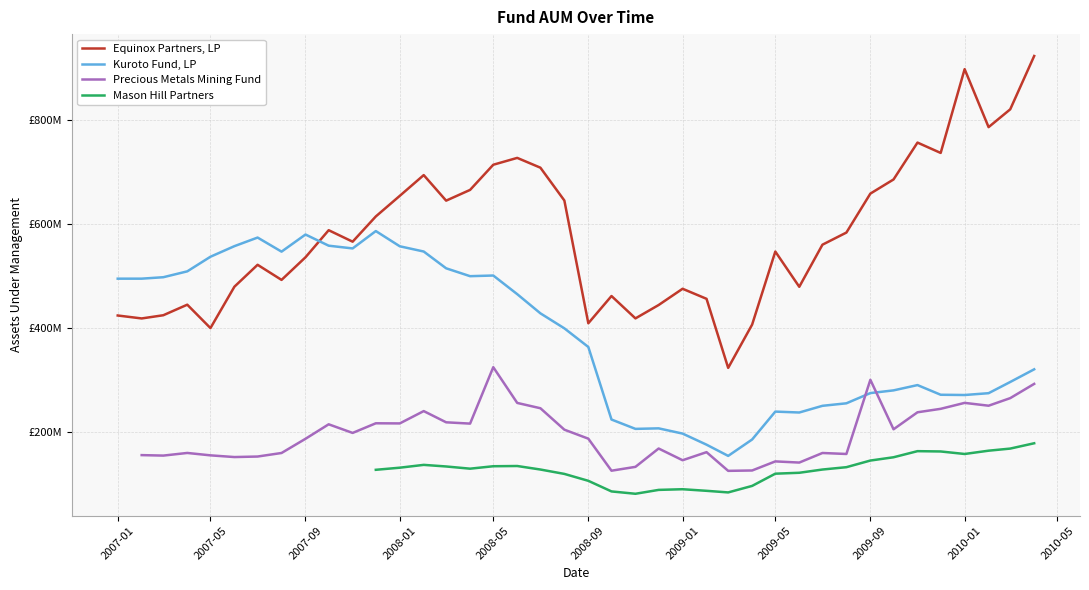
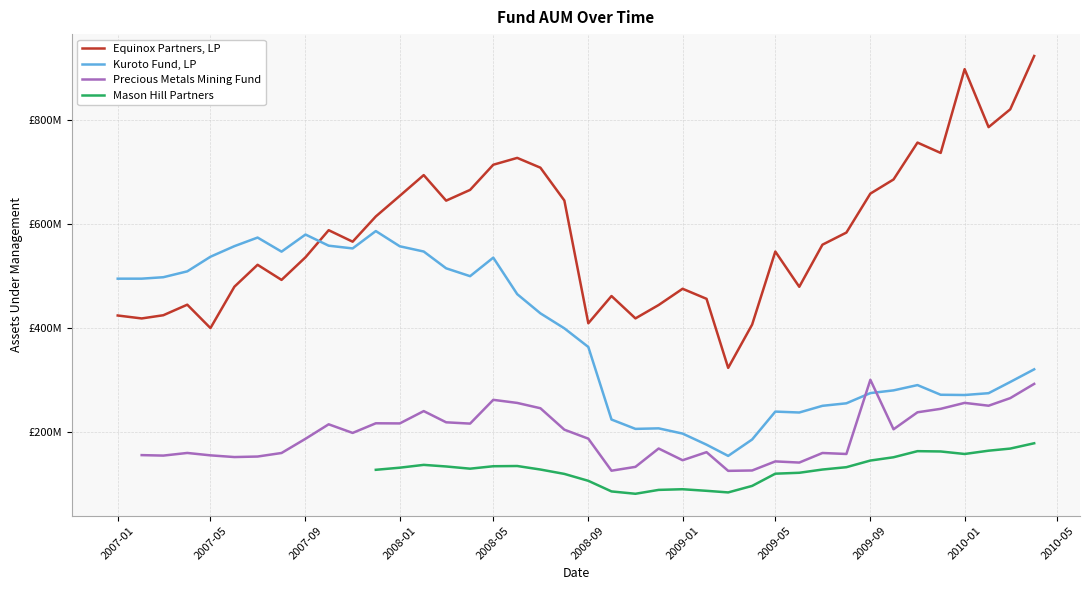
Kuroto Fund, LP, 2008-05: £500000000 -> £530000000
Precious Metals Mining Fund, 2008-05: £320000000 -> £260000000
